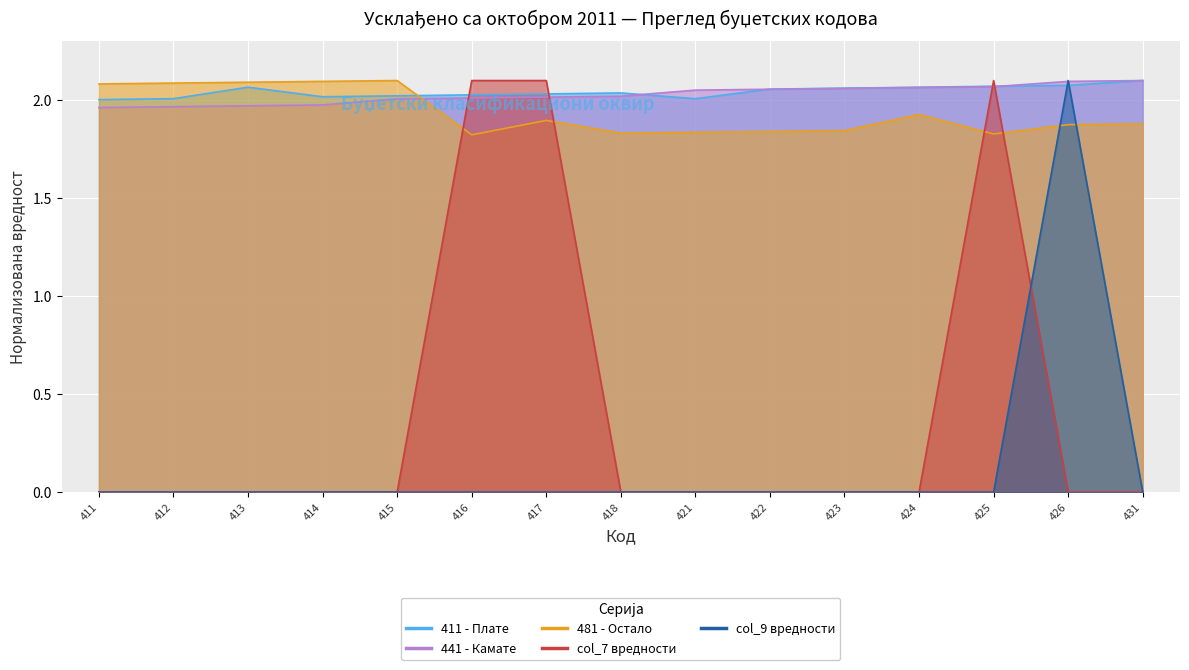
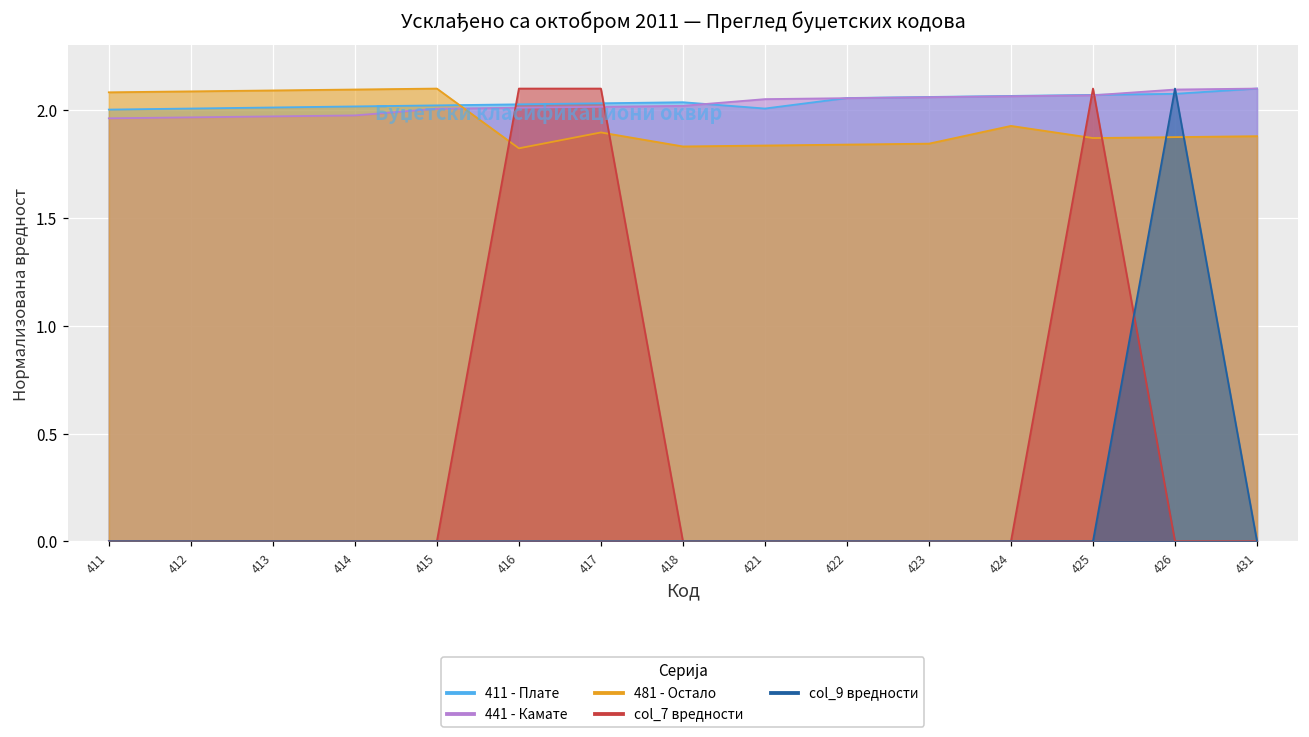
411 - Плате, 413: 2.07 -> 2.01
481 - Остало, 425: 1.83 -> 1.87
